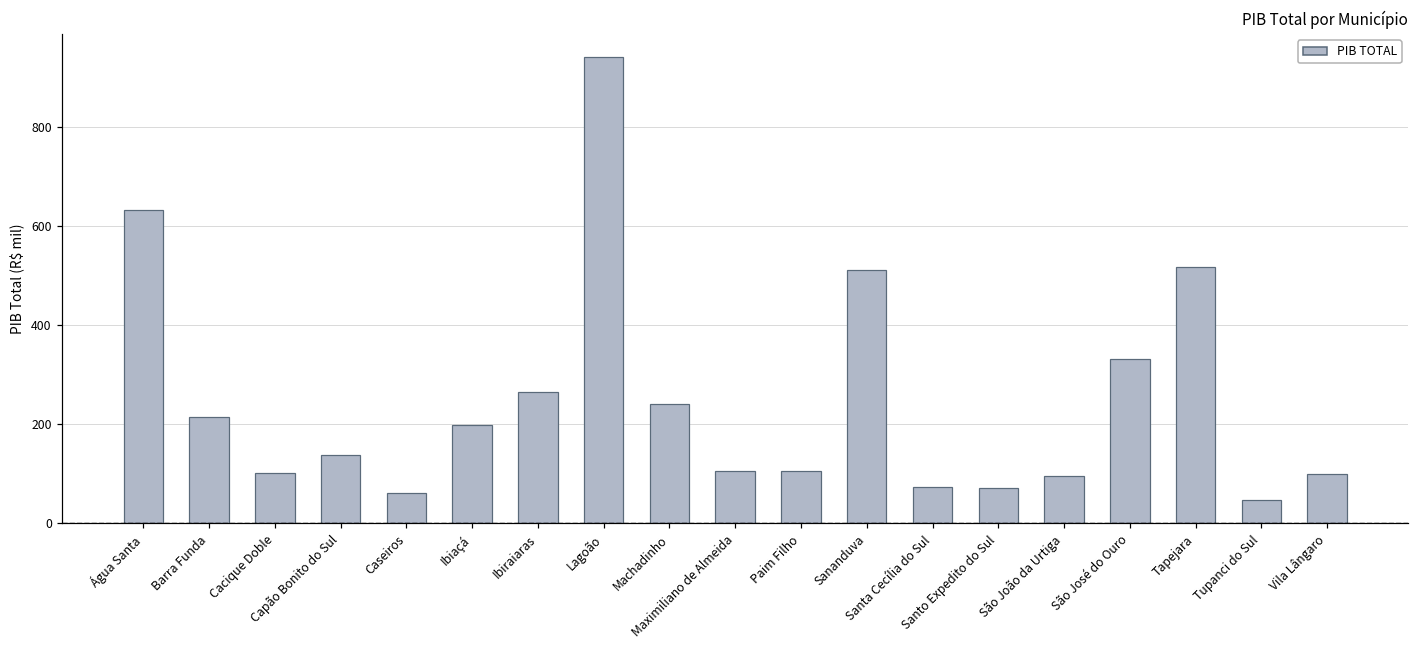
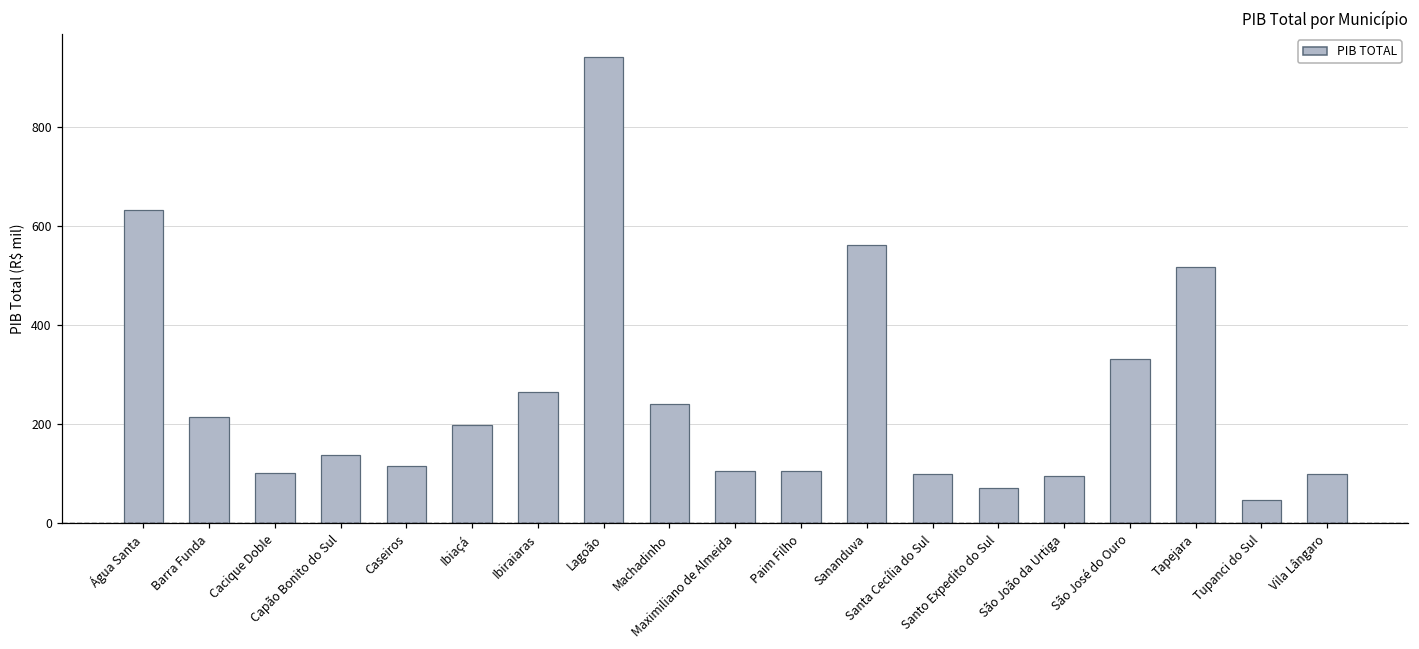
Caseiros: 60 -> 120
Sananduva: 510 -> 560
Santa Cecília do Sul: 70 -> 100
